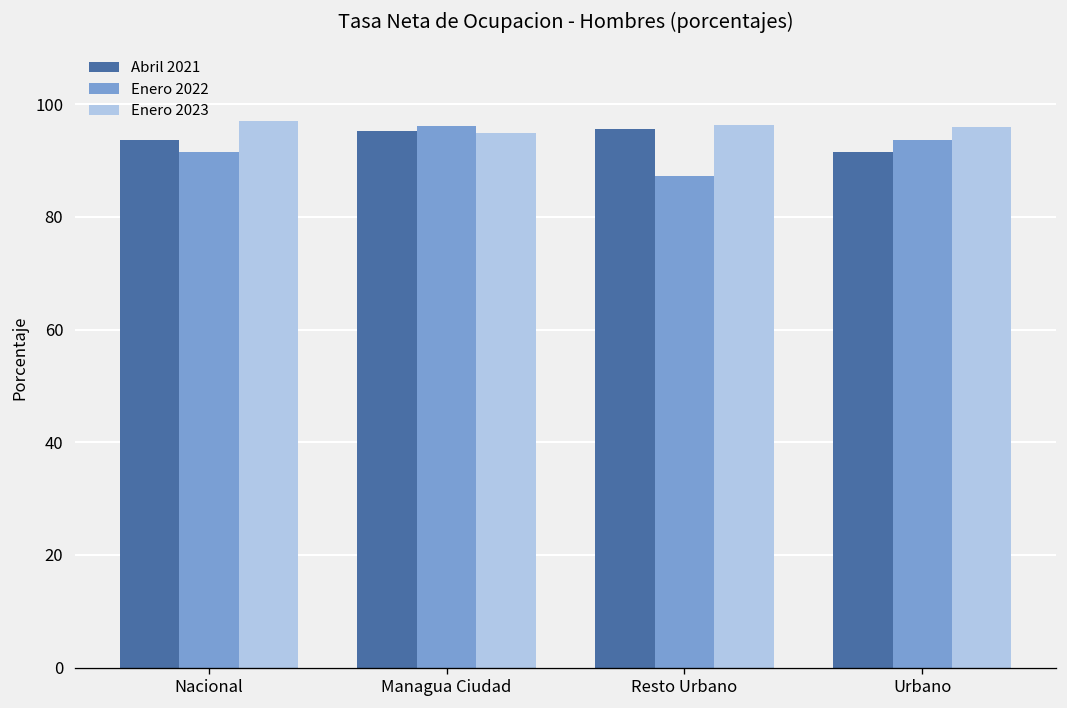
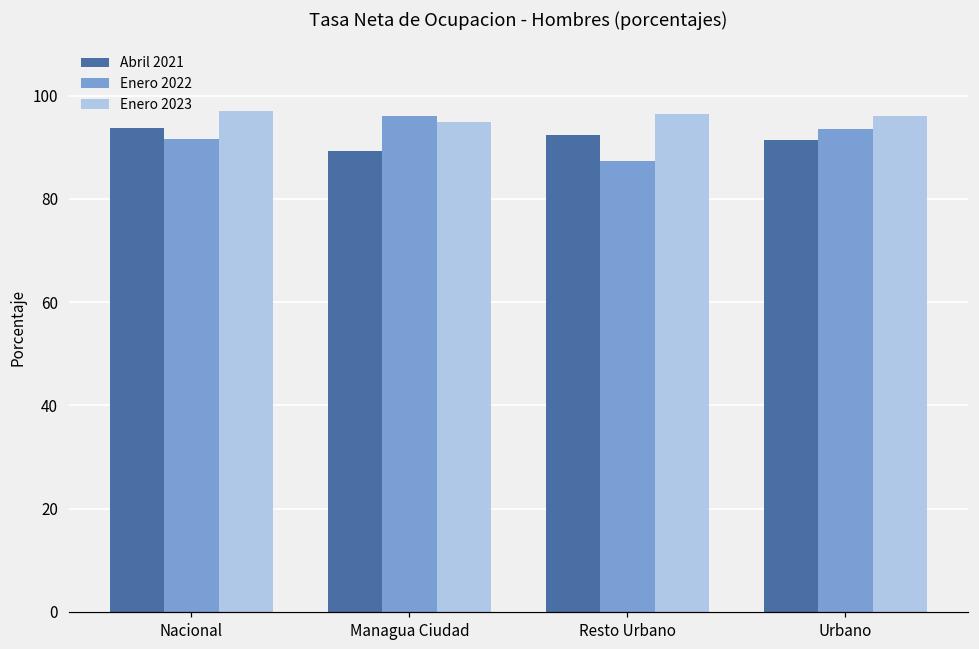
Abril 2021, Managua Ciudad: 95 -> 89
Abril 2021, Resto Urbano: 96 -> 92
